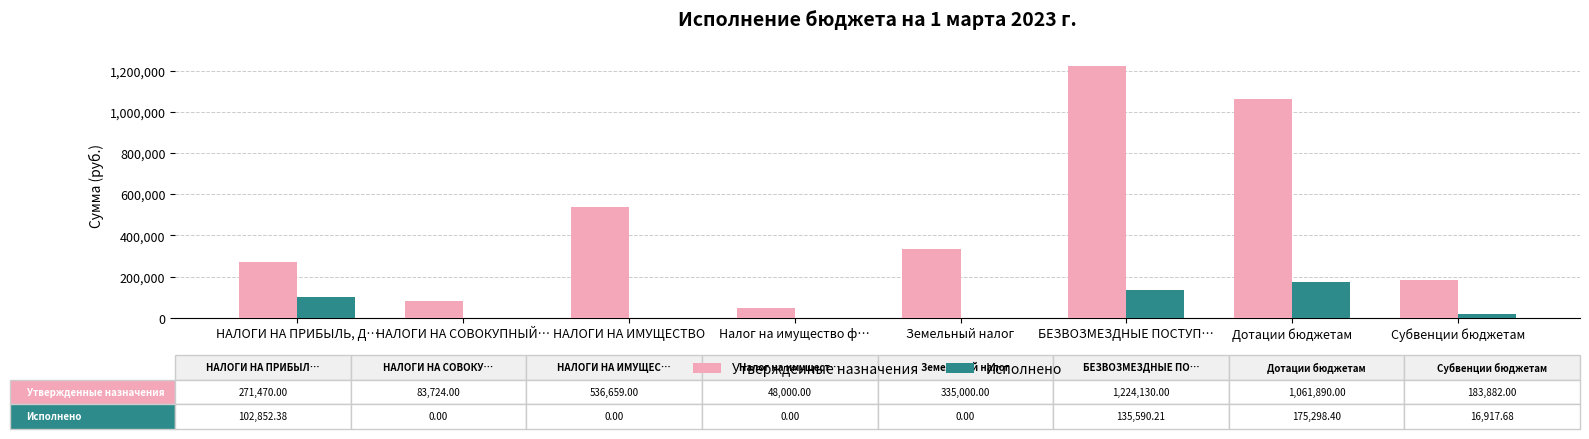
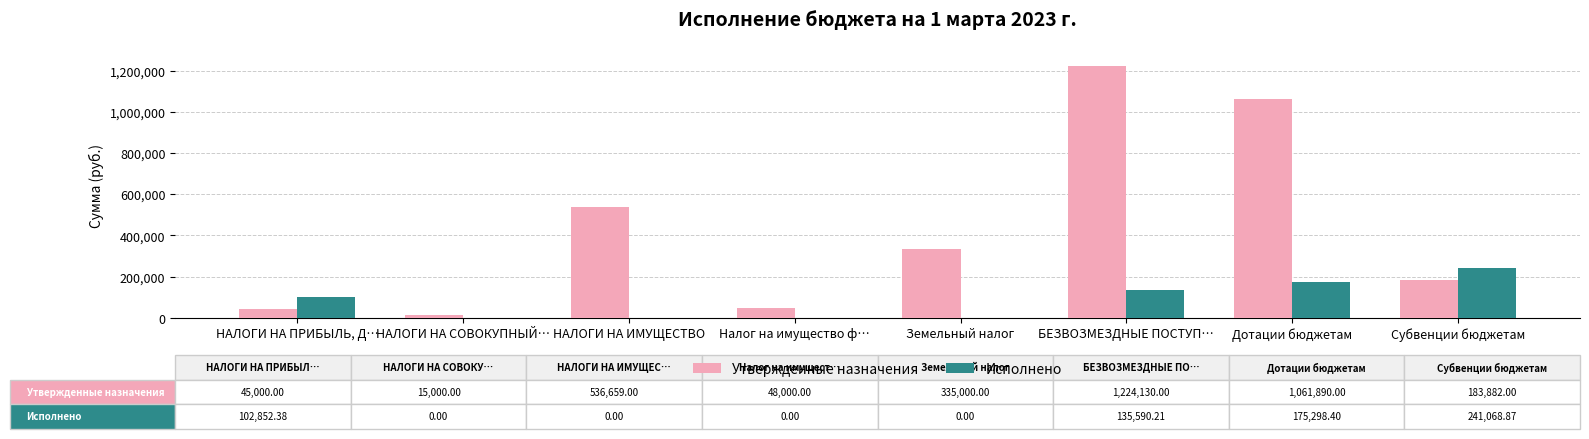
Утвержденные назначения, НАЛОГИ НА ПРИБЫЛЬ, Д…: 271,470.00 -> 45,000.00
Утвержденные назначения, НАЛОГИ НА СОВОКУПНЫЙ…: 83,724.00 -> 15,000.00
Исполнено, Субвенции бюджетам: 16,917.68 -> 241,068.87
